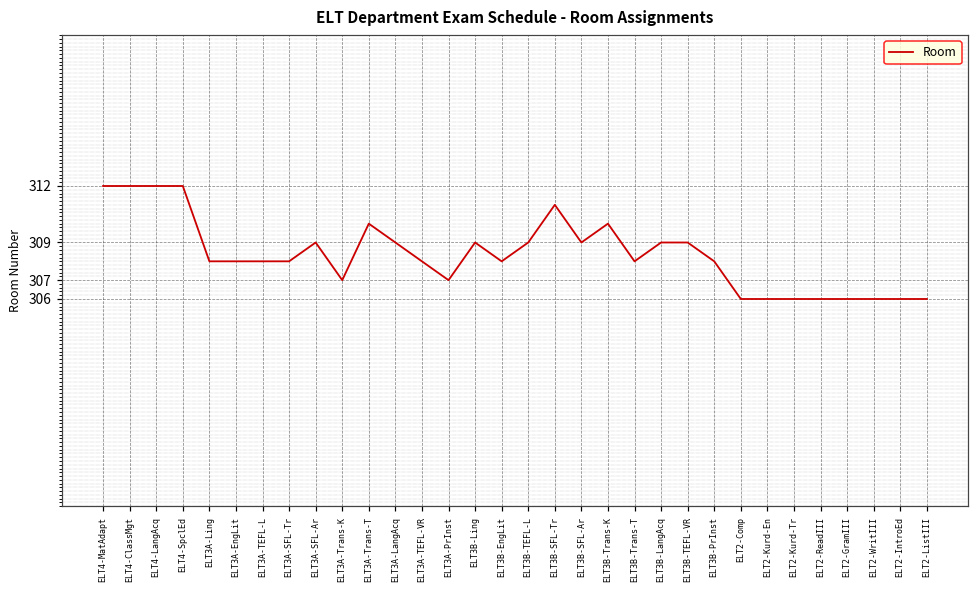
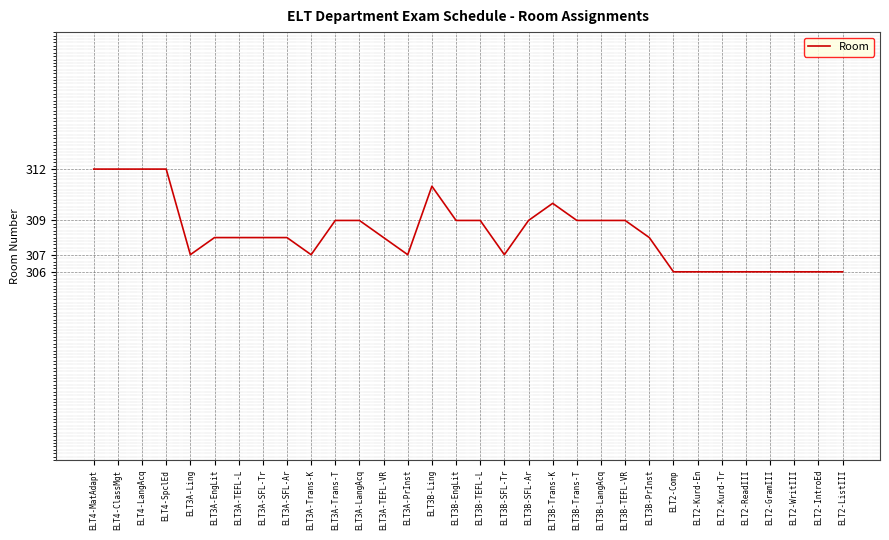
ELT3A-Ling: 308 -> 307
ELT3A-SFL-Ar: 309 -> 308
ELT3A-Trans-T: 310 -> 309
ELT3B-Ling: 309 -> 311
ELT3B-EngLit: 308 -> 309
ELT3B-SFL-Tr: 311 -> 307
ELT3B-Trans-T: 308 -> 309
